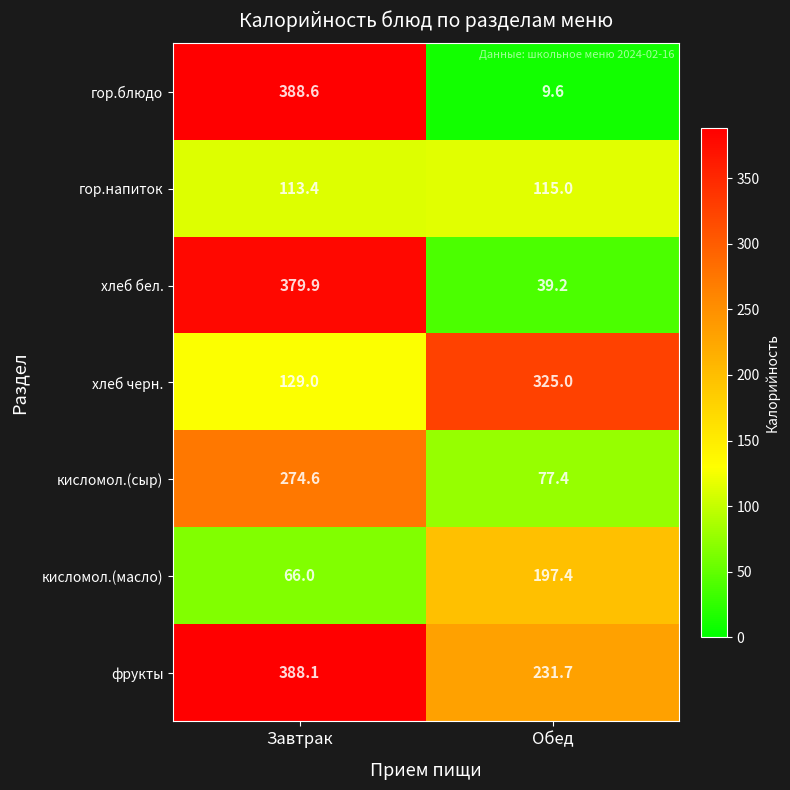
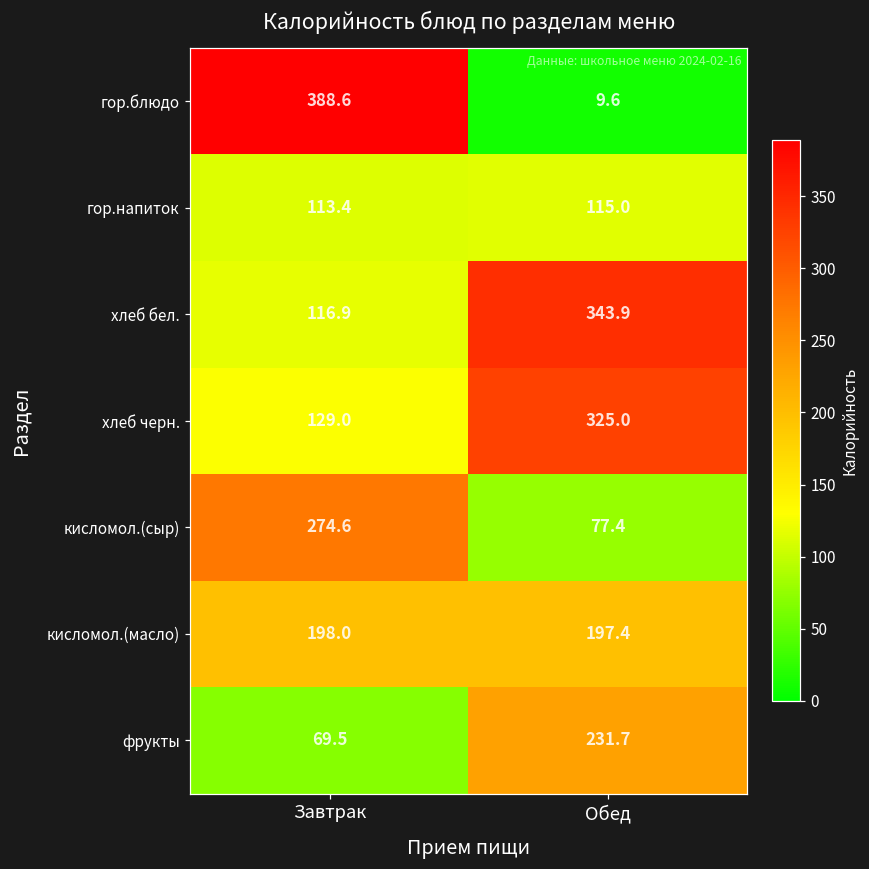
хлеб бел., Завтрак: 379.9 -> 116.9
хлеб бел., Обед: 39.2 -> 343.9
кисломол.(масло), Завтрак: 66.0 -> 198.0
фрукты, Завтрак: 388.1 -> 69.5
